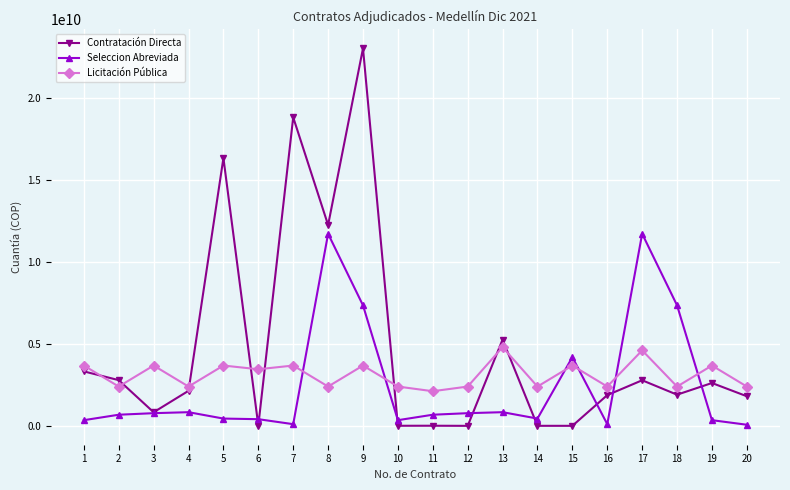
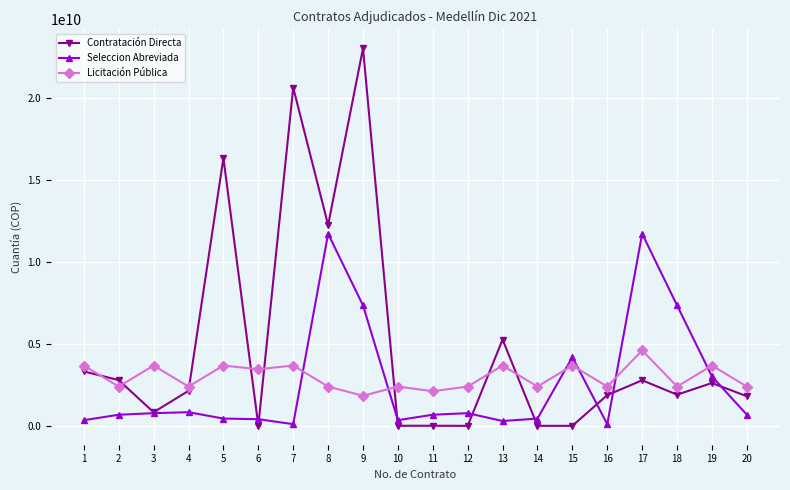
Contratación Directa, 7: 18800000000 -> 20600000000
Licitación Pública, 9: 3700000000 -> 1800000000
Seleccion Abreviada, 13: 800000000 -> 300000000
Licitación Pública, 13: 4800000000 -> 3700000000
Seleccion Abreviada, 19: 300000000 -> 3000000000
Seleccion Abreviada, 20: 100000000 -> 700000000
